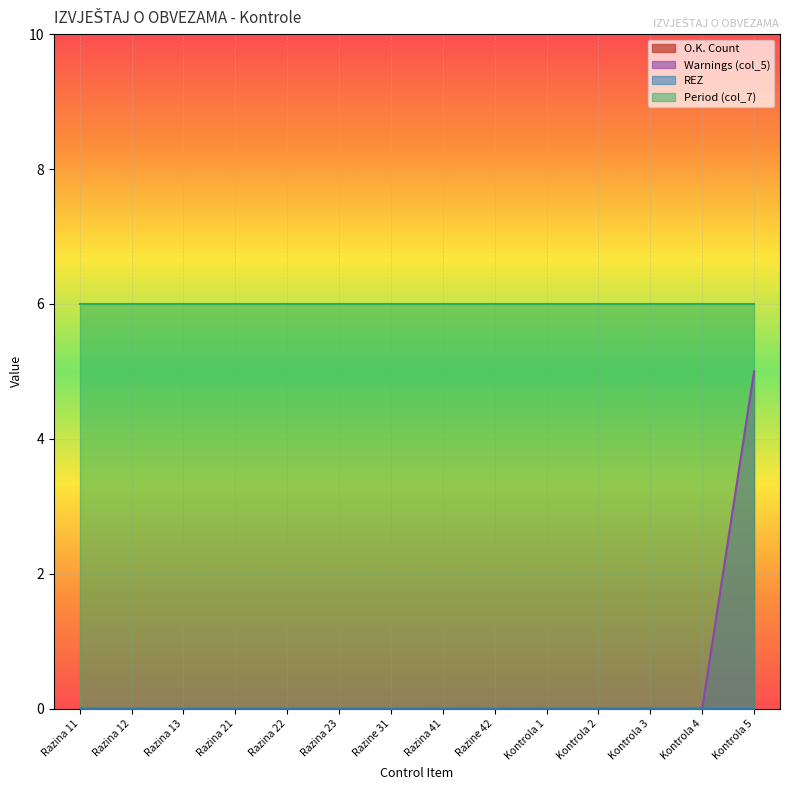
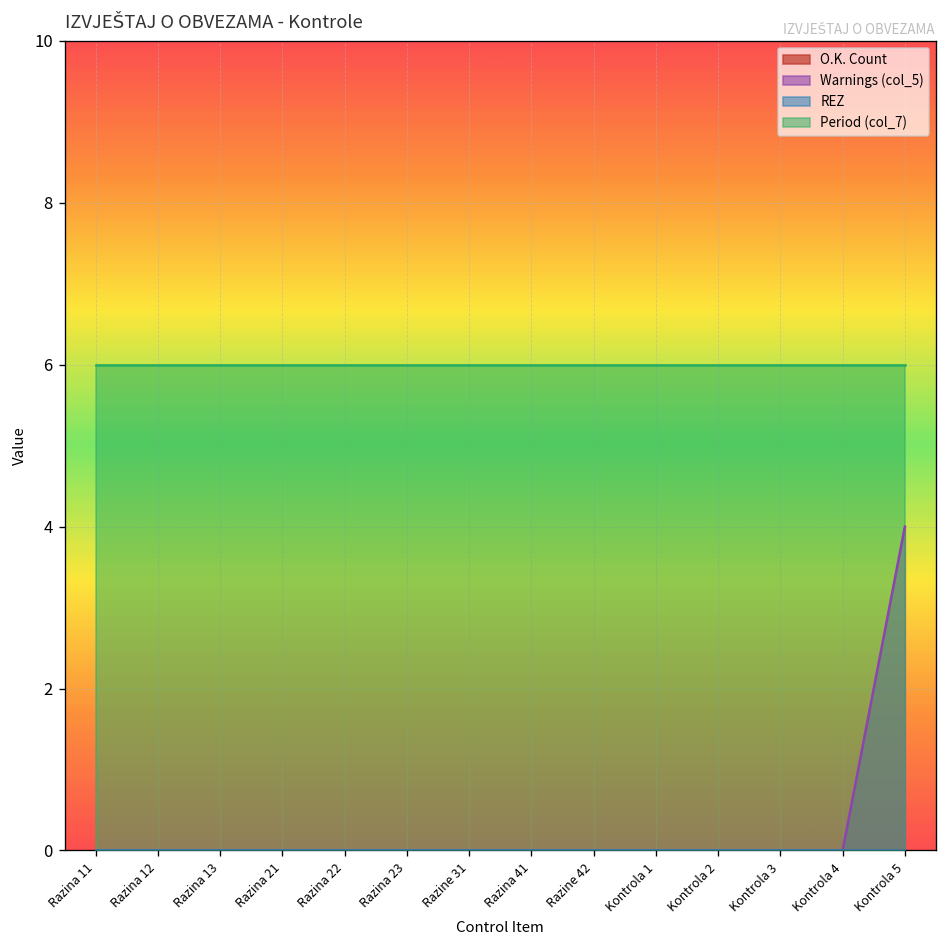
Warnings (col_5), Kontrola 5: 5 -> 4
